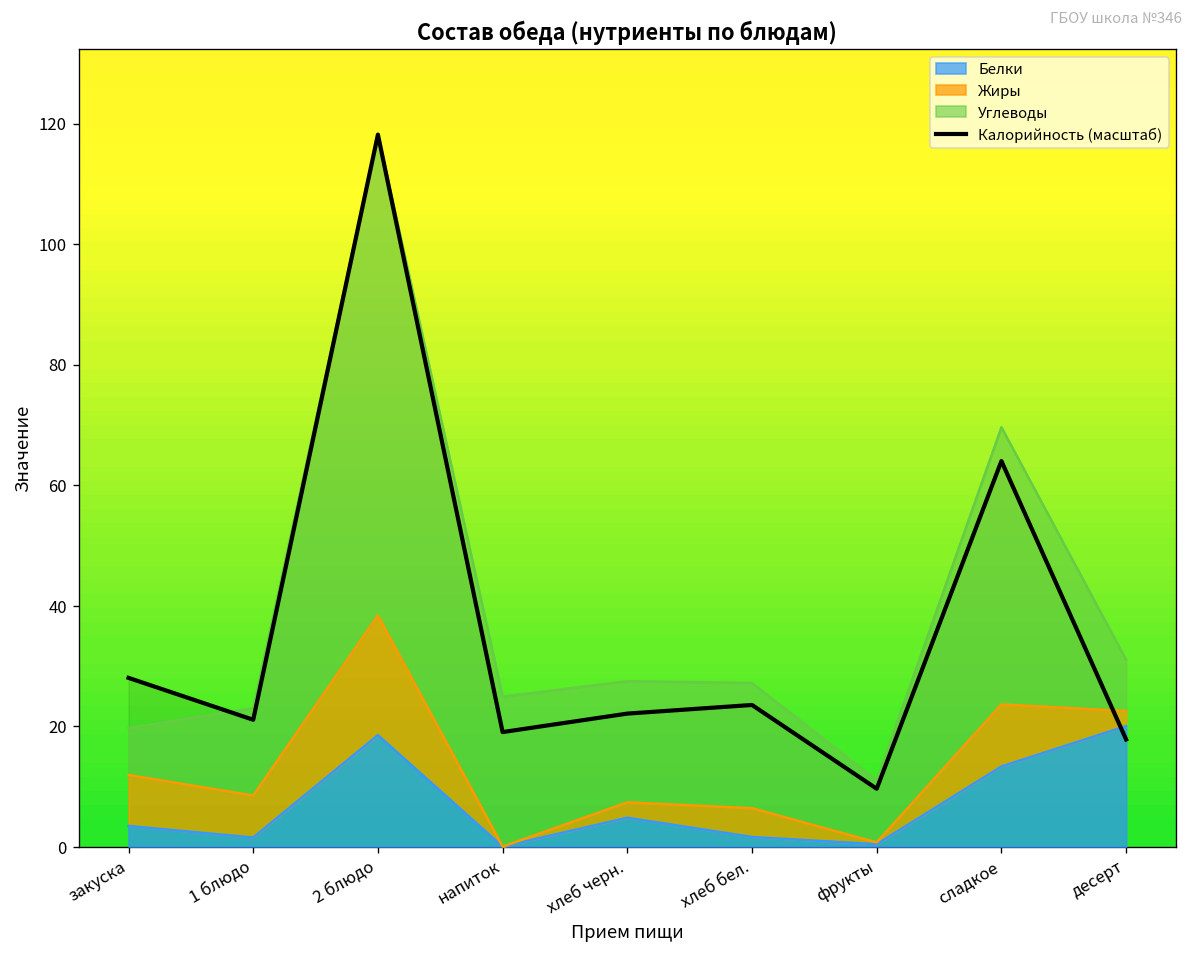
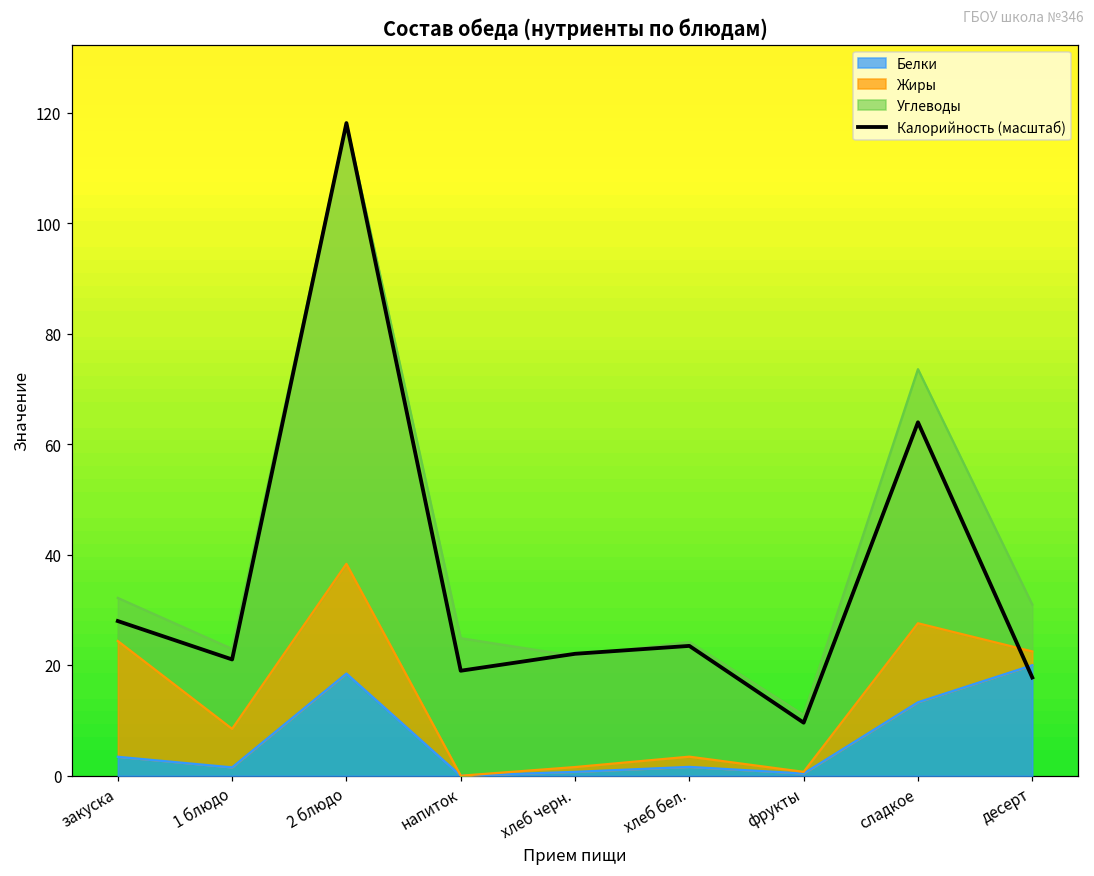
Жиры, закуска: 8 -> 21
Белки, хлеб черн.: 5 -> 1
Жиры, хлеб черн.: 3 -> 1
Жиры, хлеб бел.: 5 -> 2
Жиры, сладкое: 10 -> 14
